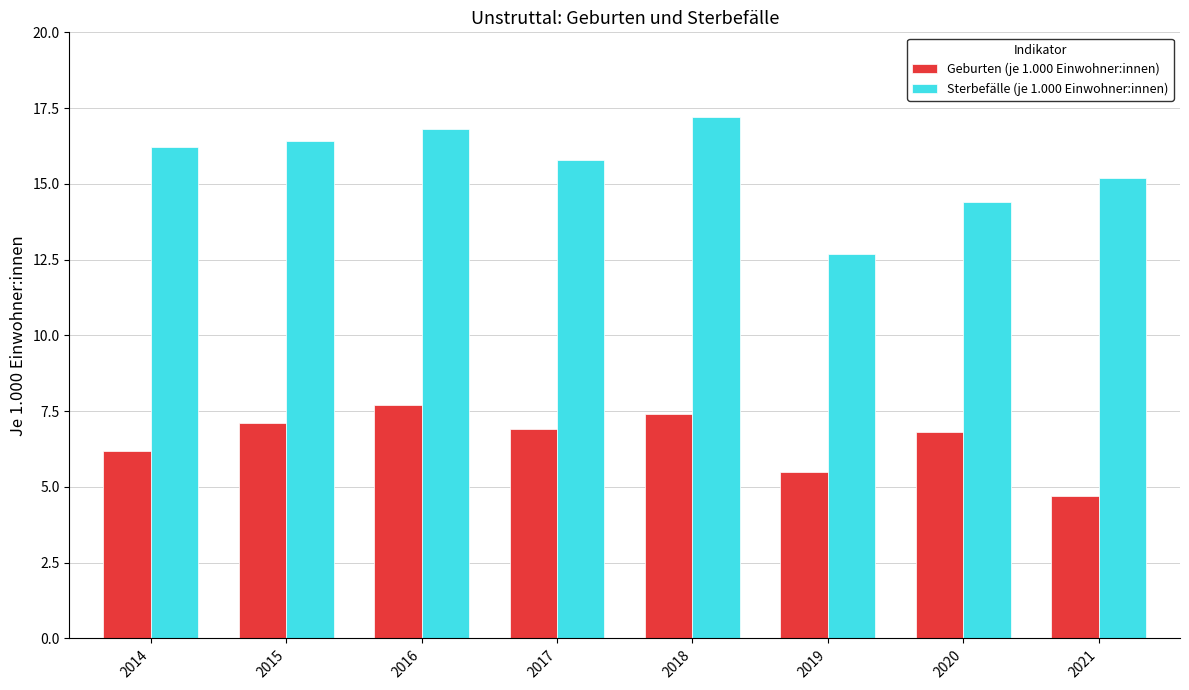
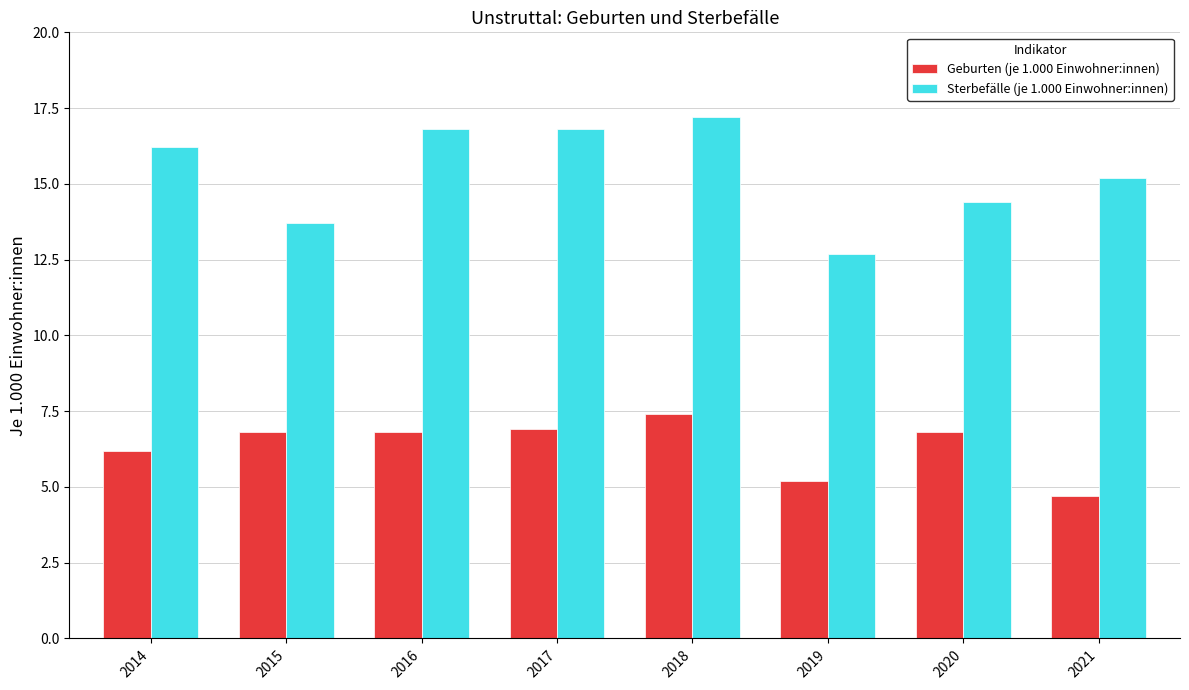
Geburten (je 1.000 Einwohner:innen), 2015: 7.1 -> 6.8
Sterbefälle (je 1.000 Einwohner:innen), 2015: 16.4 -> 13.7
Geburten (je 1.000 Einwohner:innen), 2016: 7.7 -> 6.8
Sterbefälle (je 1.000 Einwohner:innen), 2017: 15.8 -> 16.8
Geburten (je 1.000 Einwohner:innen), 2019: 5.5 -> 5.2
